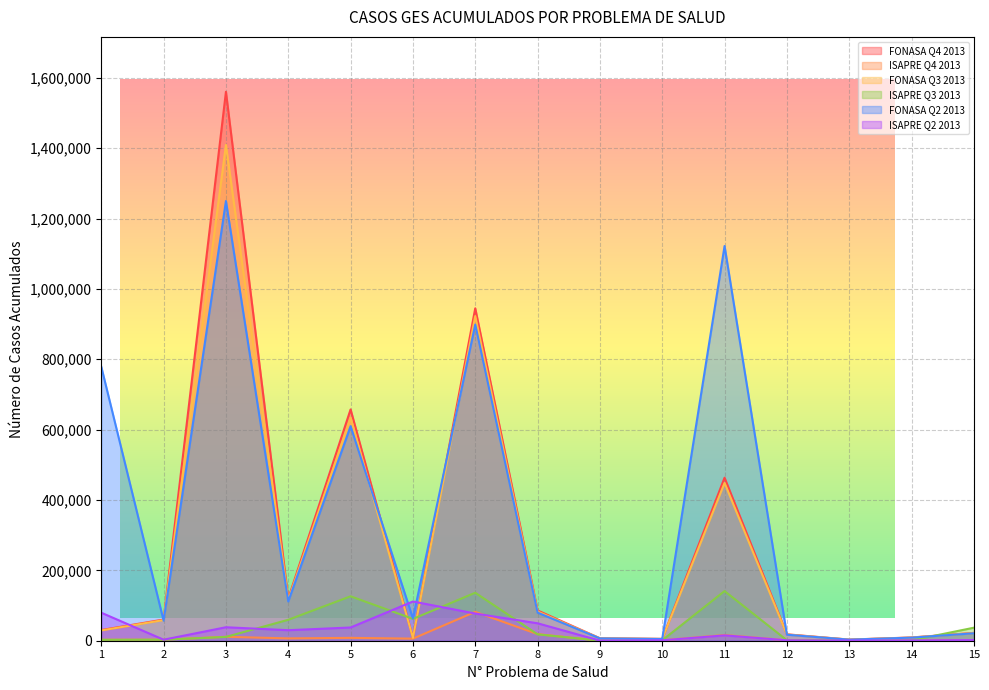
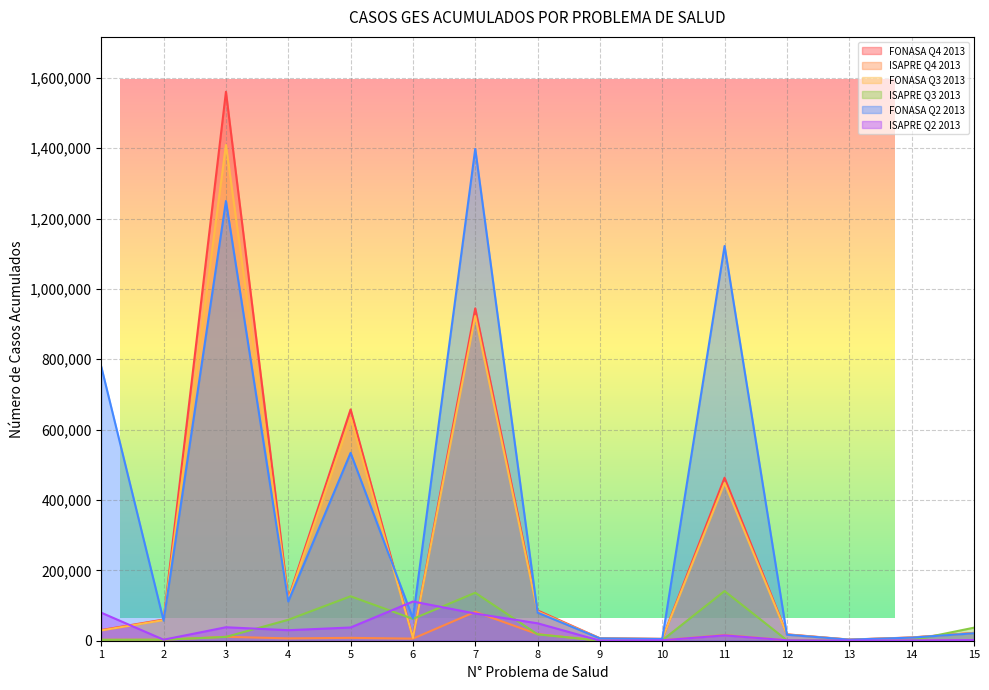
FONASA Q2 2013, 5: 610,000 -> 530,000
FONASA Q2 2013, 7: 900,000 -> 1,400,000
